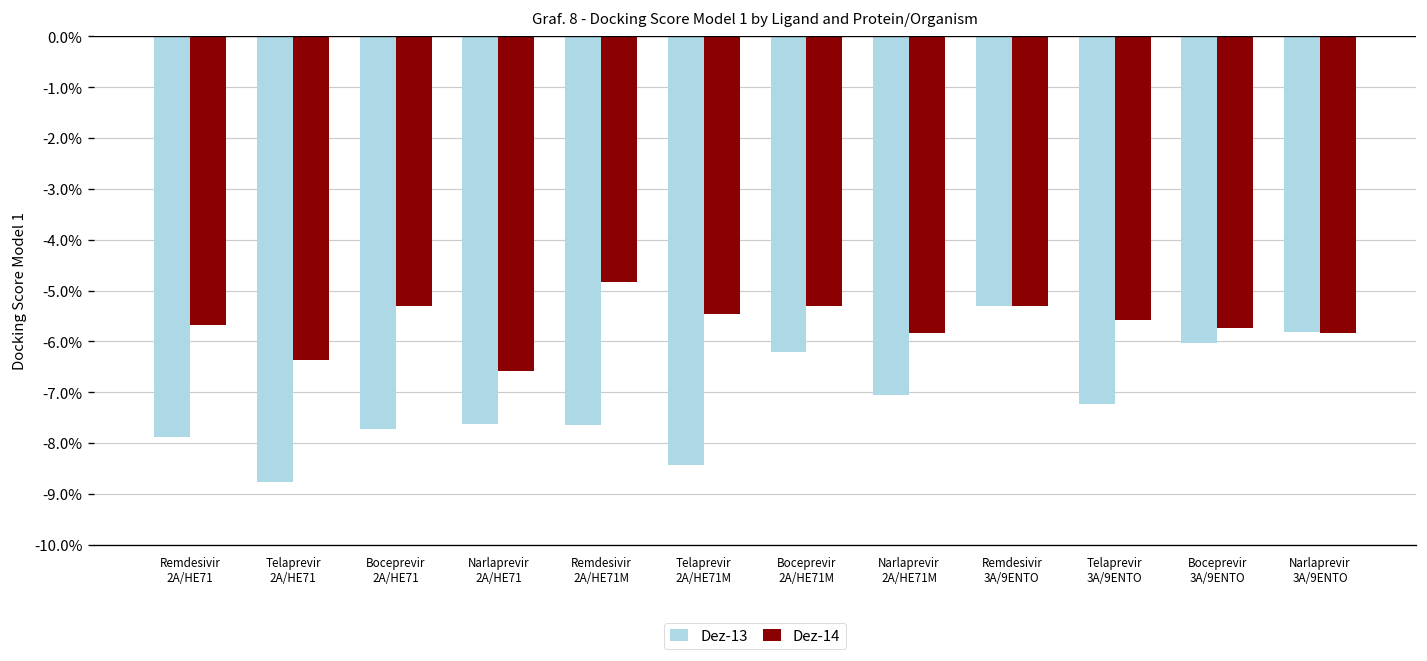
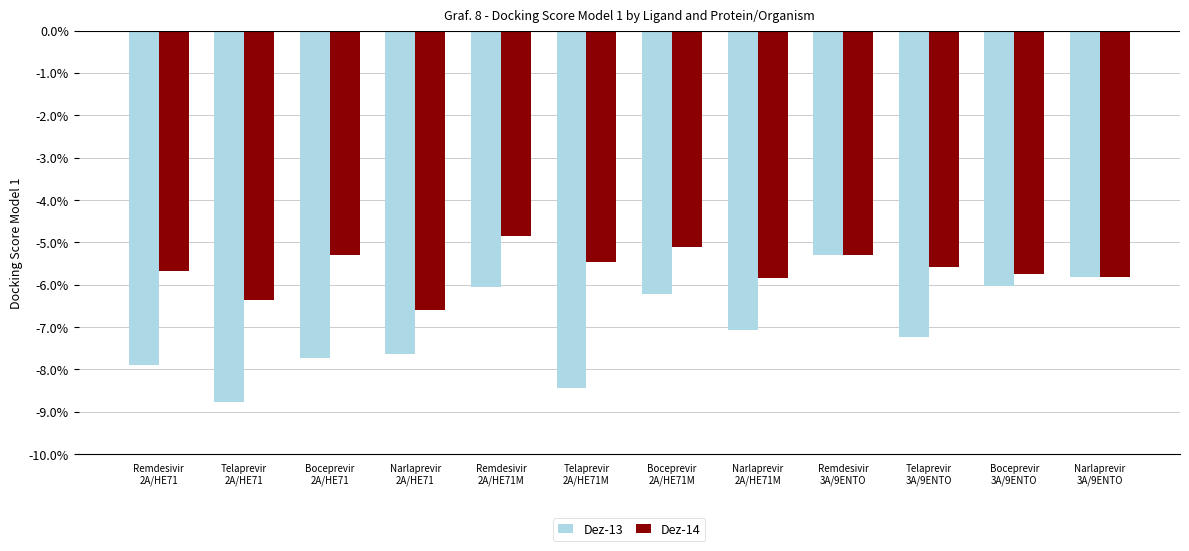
Dez-13, Remdesivir 2A/HE71M: -7.6% -> -6.1%
Dez-14, Boceprevir 2A/HE71M: -5.3% -> -5.1%
